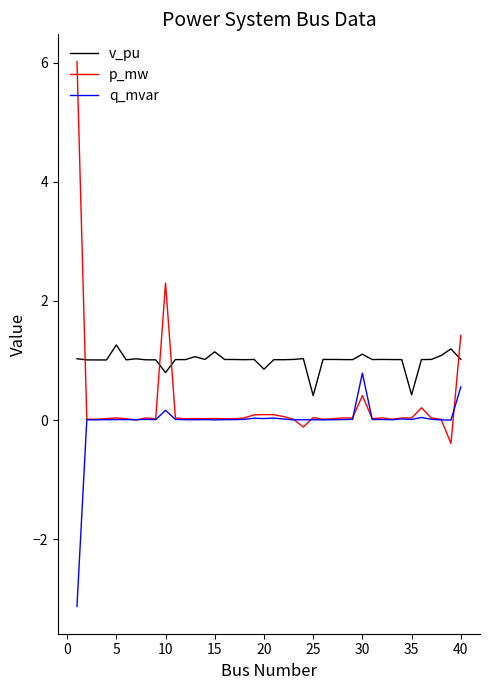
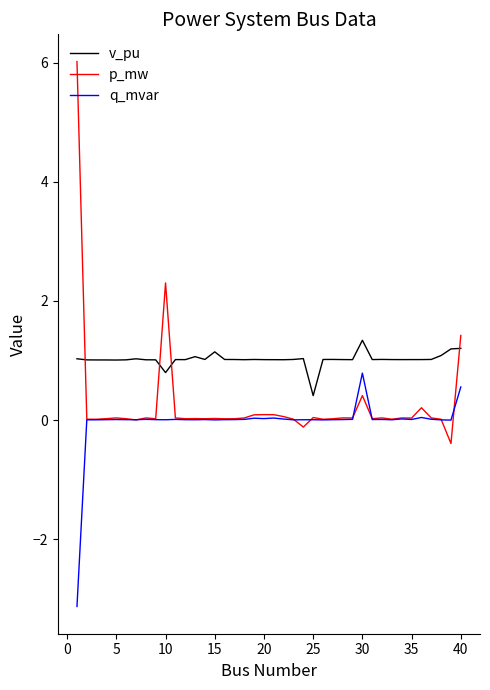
v_pu, 5: 1.3 -> 1.0
q_mvar, 10: 0.2 -> 0.0
v_pu, 20: 0.9 -> 1.0
v_pu, 30: 1.1 -> 1.3
v_pu, 35: 0.4 -> 1.0
v_pu, 40: 1.0 -> 1.2
